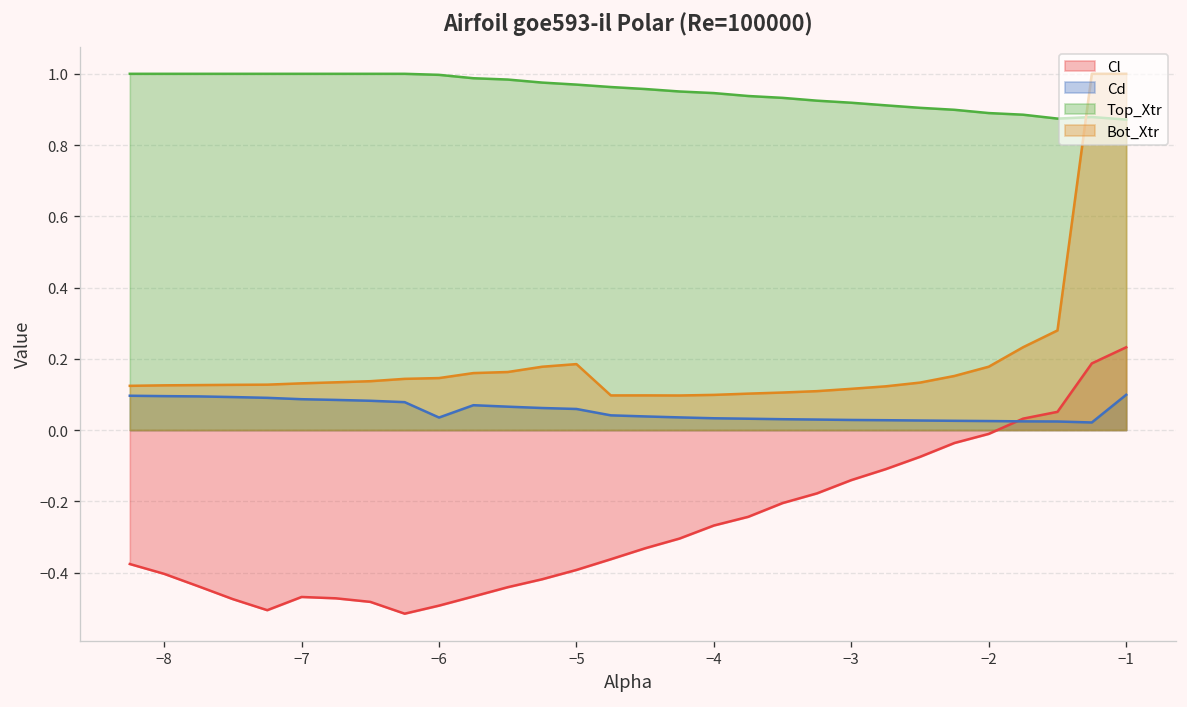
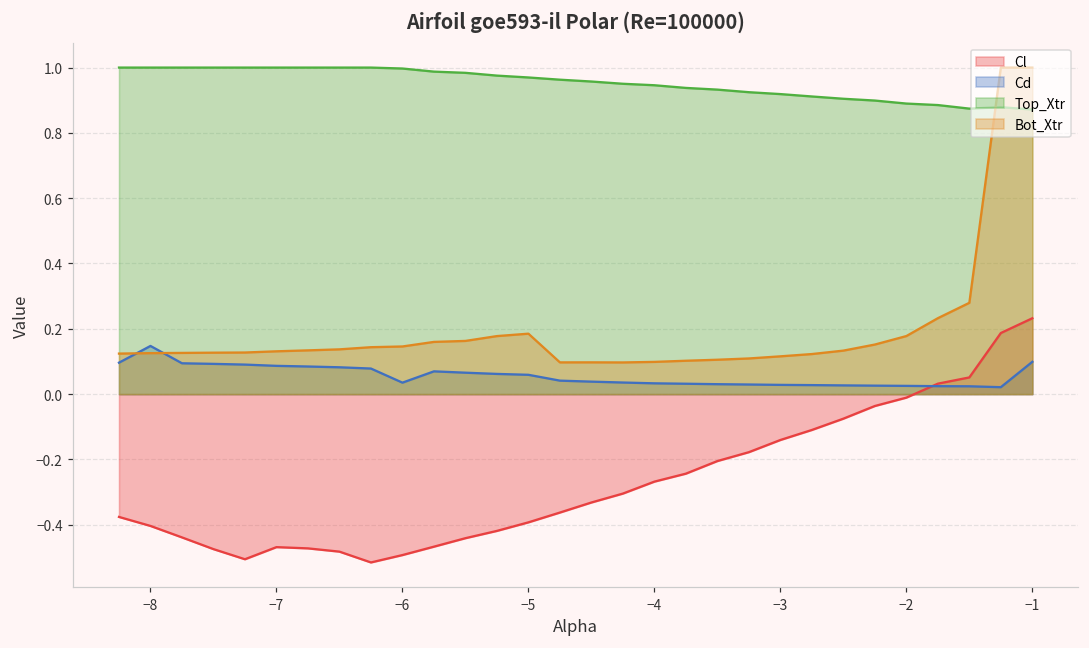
Cd, −8: 0.10 -> 0.15
